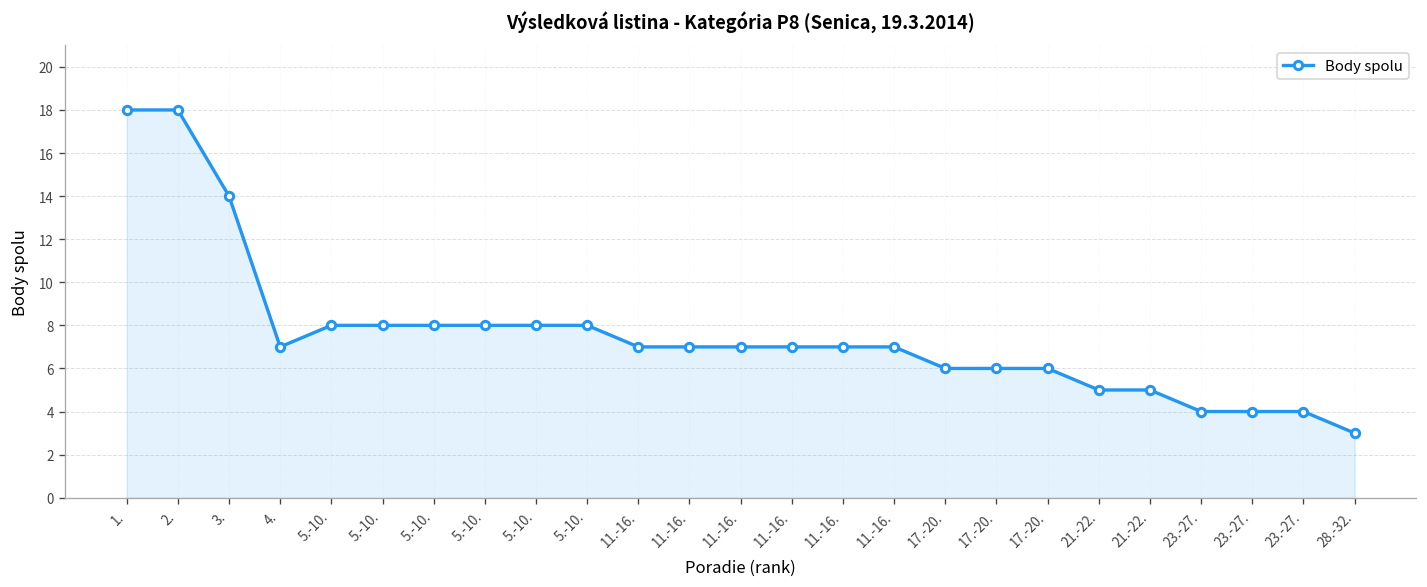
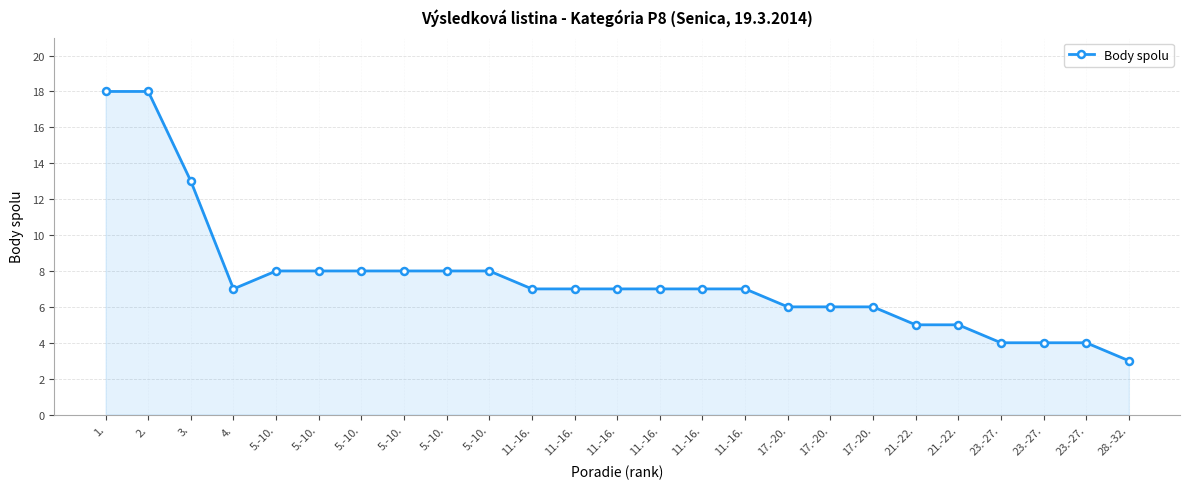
3.: 14 -> 13
